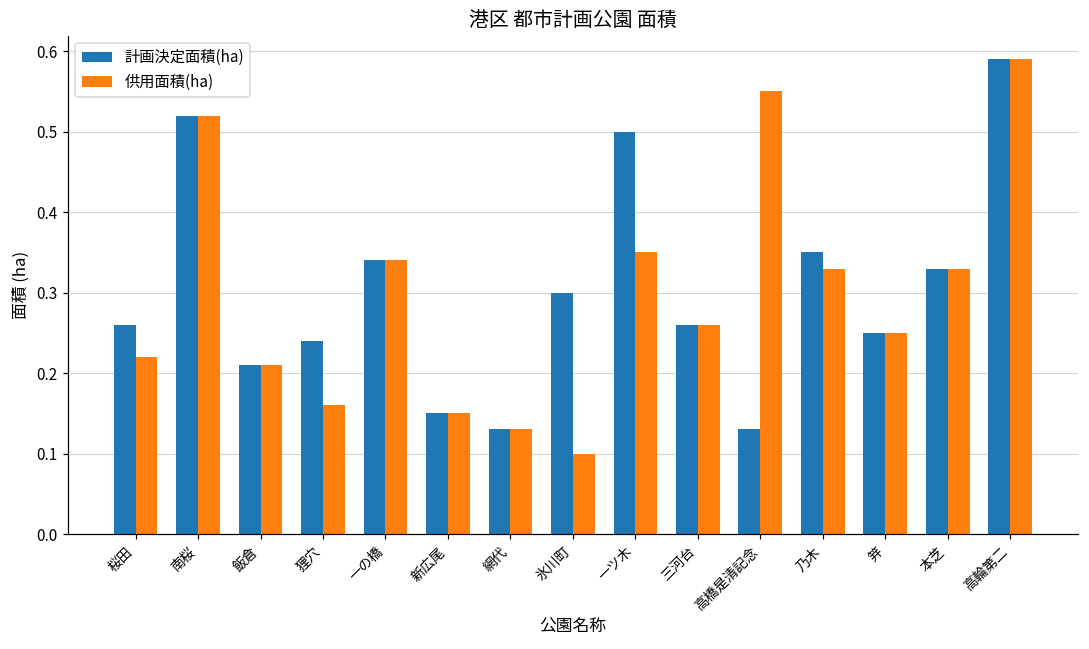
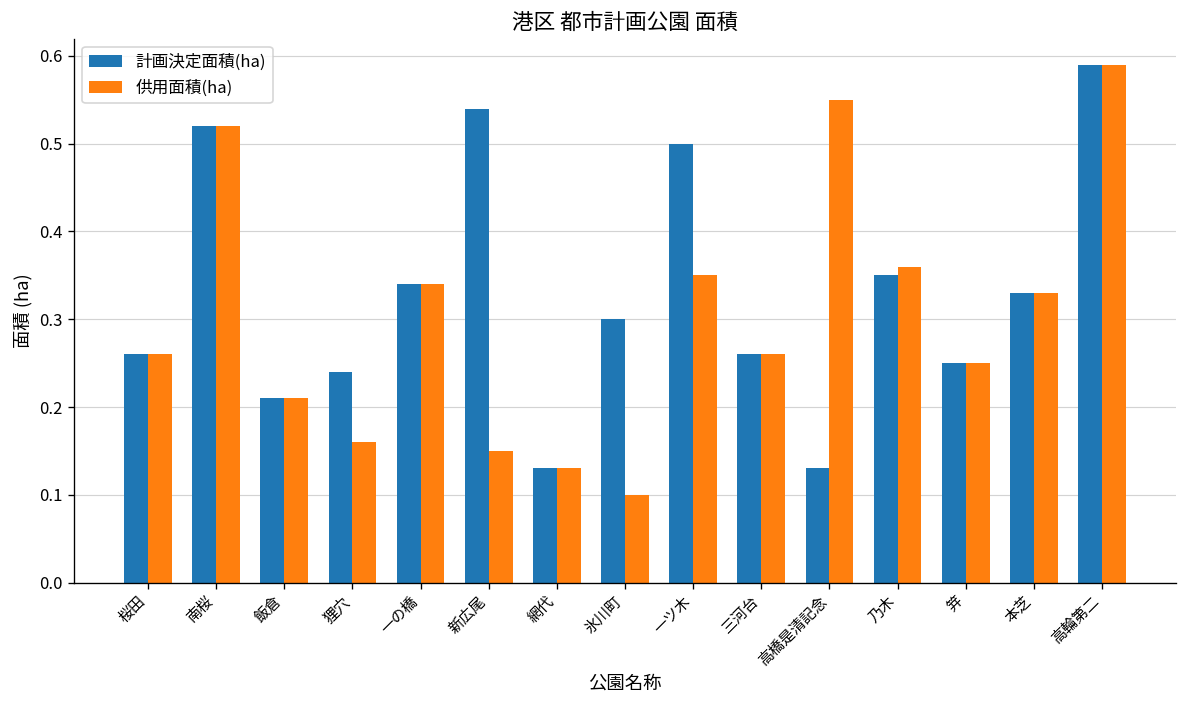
供用面積(ha), 桜田: 0.22 -> 0.26
計画決定面積(ha), 新広尾: 0.15 -> 0.54
供用面積(ha), 乃木: 0.33 -> 0.36
